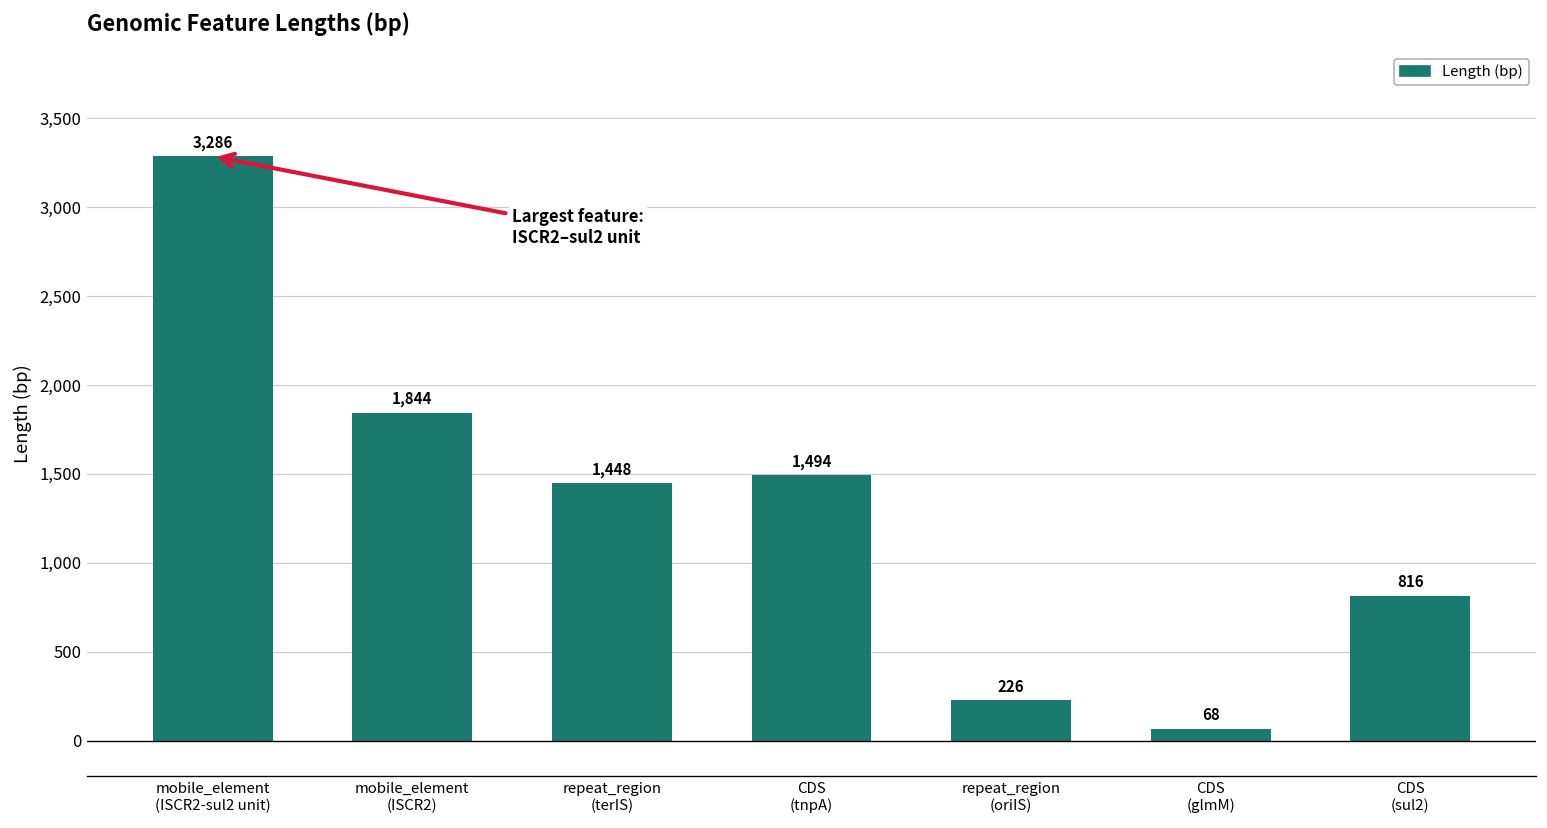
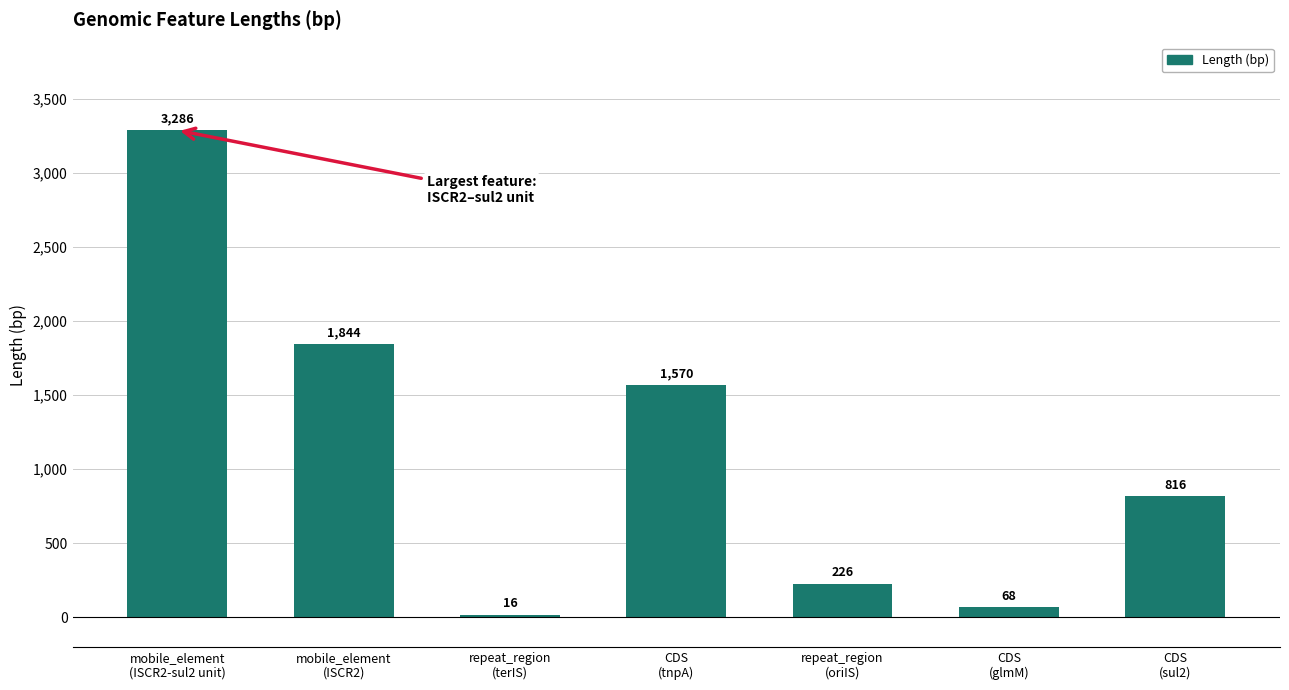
repeat_region (terIS): 1,448 -> 16
CDS (tnpA): 1,494 -> 1,570
